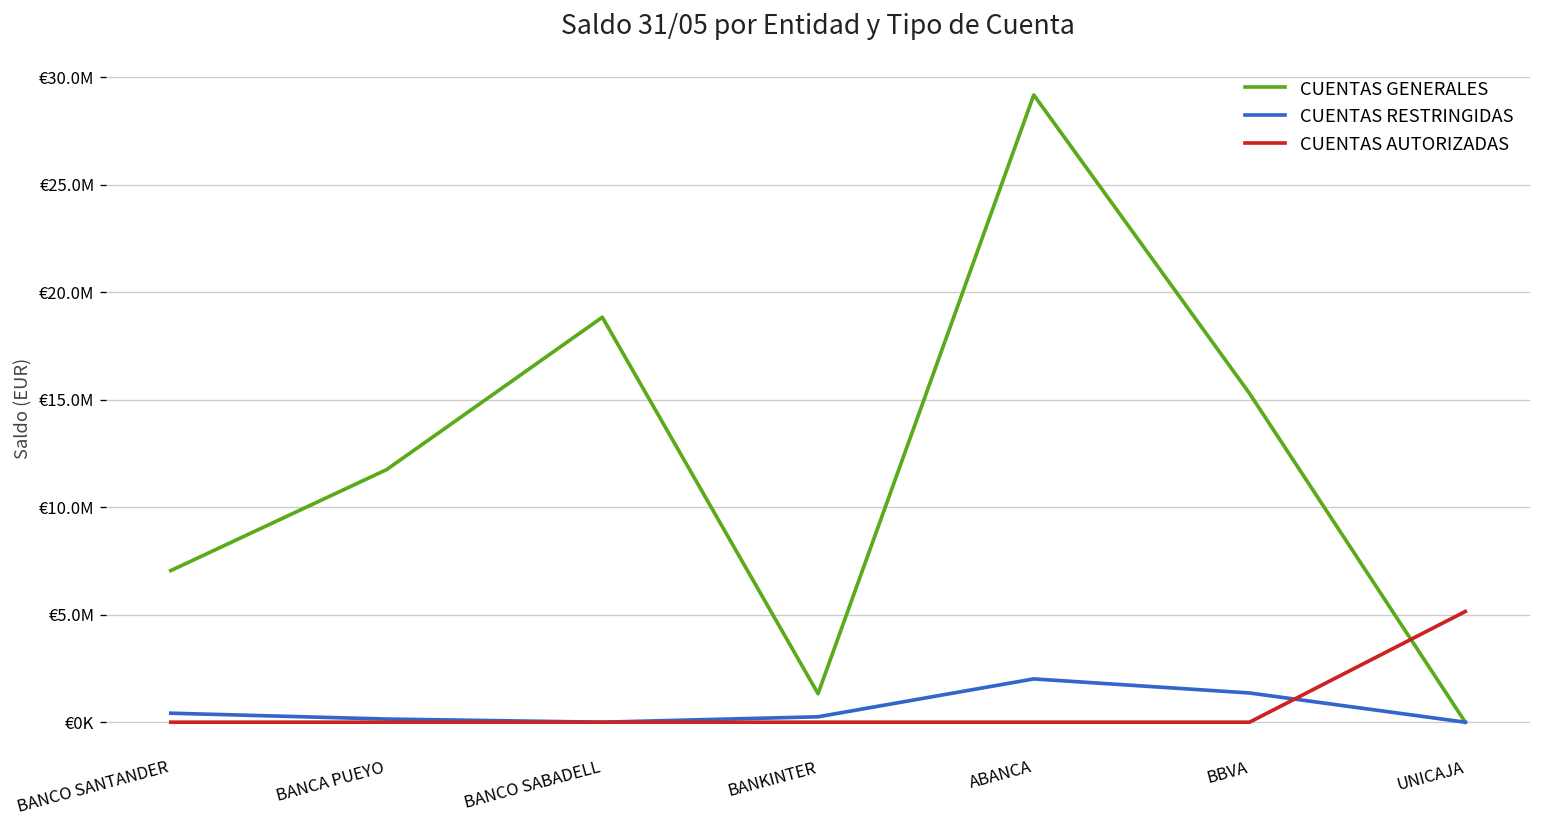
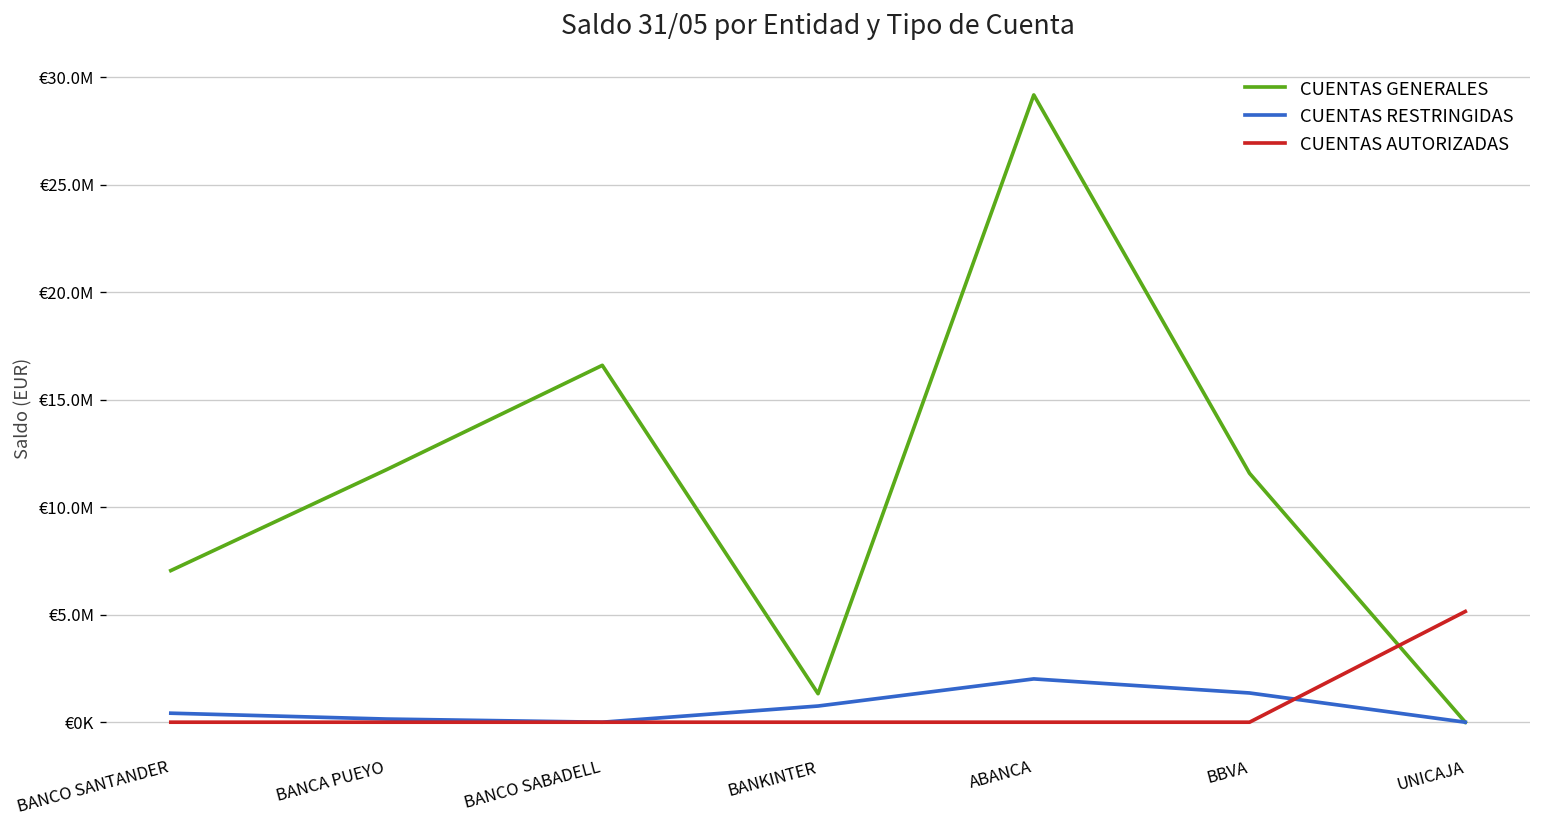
CUENTAS GENERALES, BANCO SABADELL: €18800000 -> €16600000
CUENTAS RESTRINGIDAS, BANKINTER: €300000 -> €800000
CUENTAS GENERALES, BBVA: €15300000 -> €11600000
